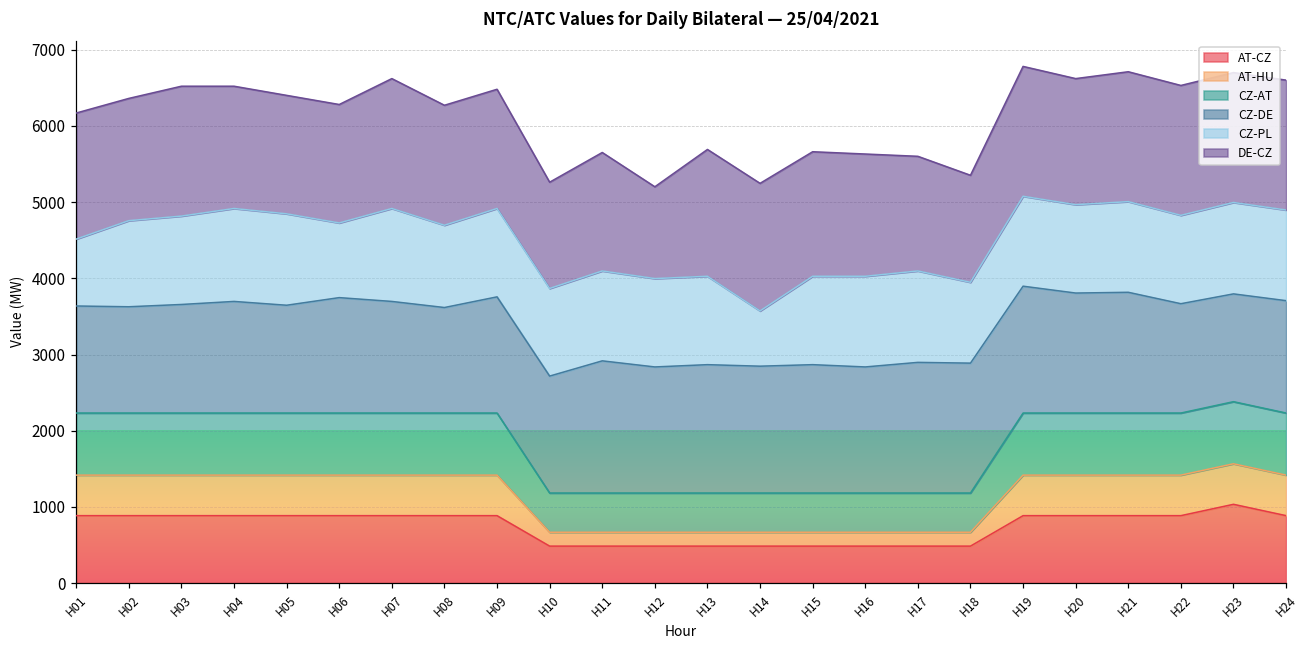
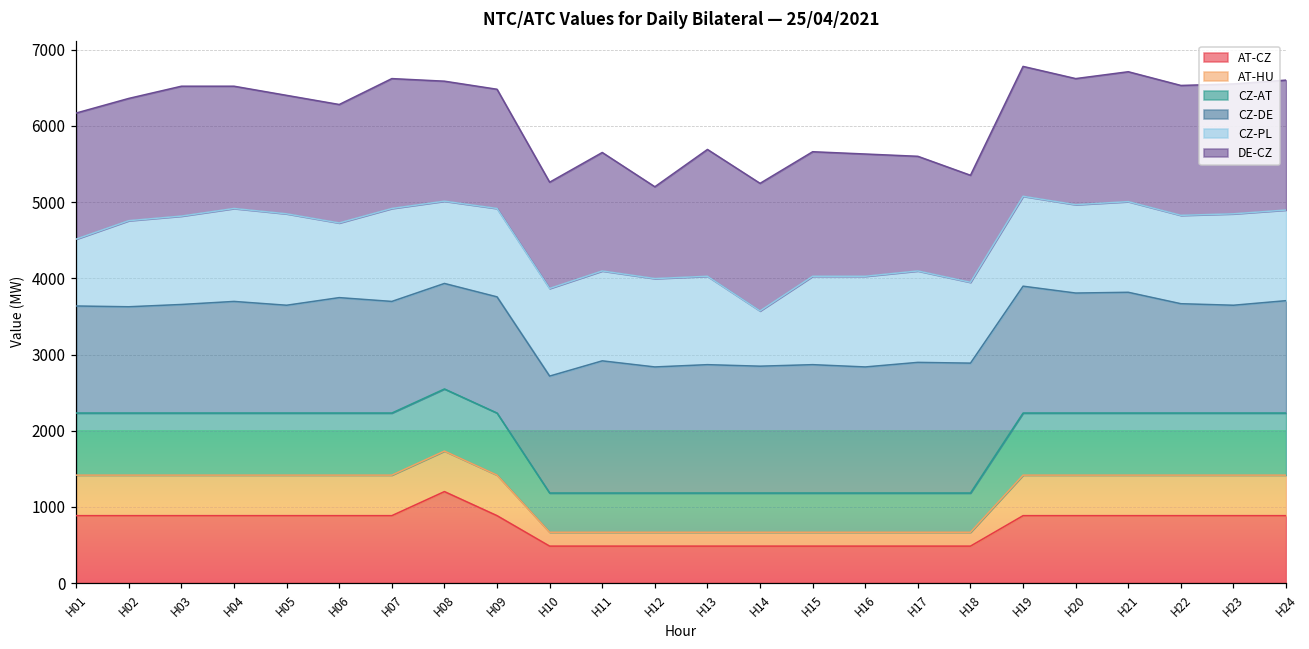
AT-CZ, H08: 900 -> 1200
AT-CZ, H23: 1000 -> 900
